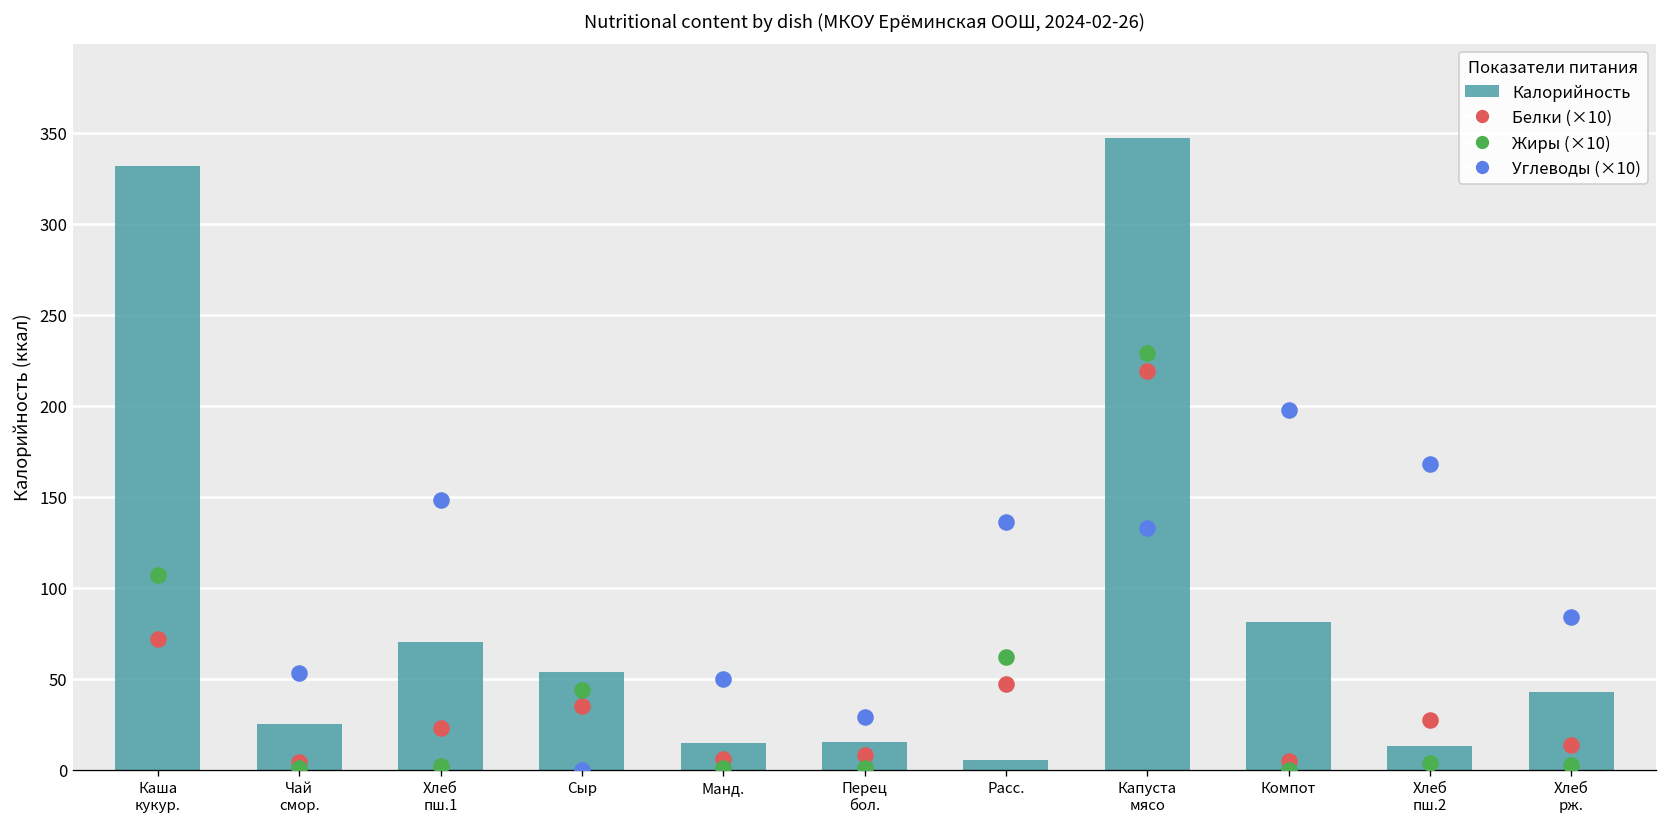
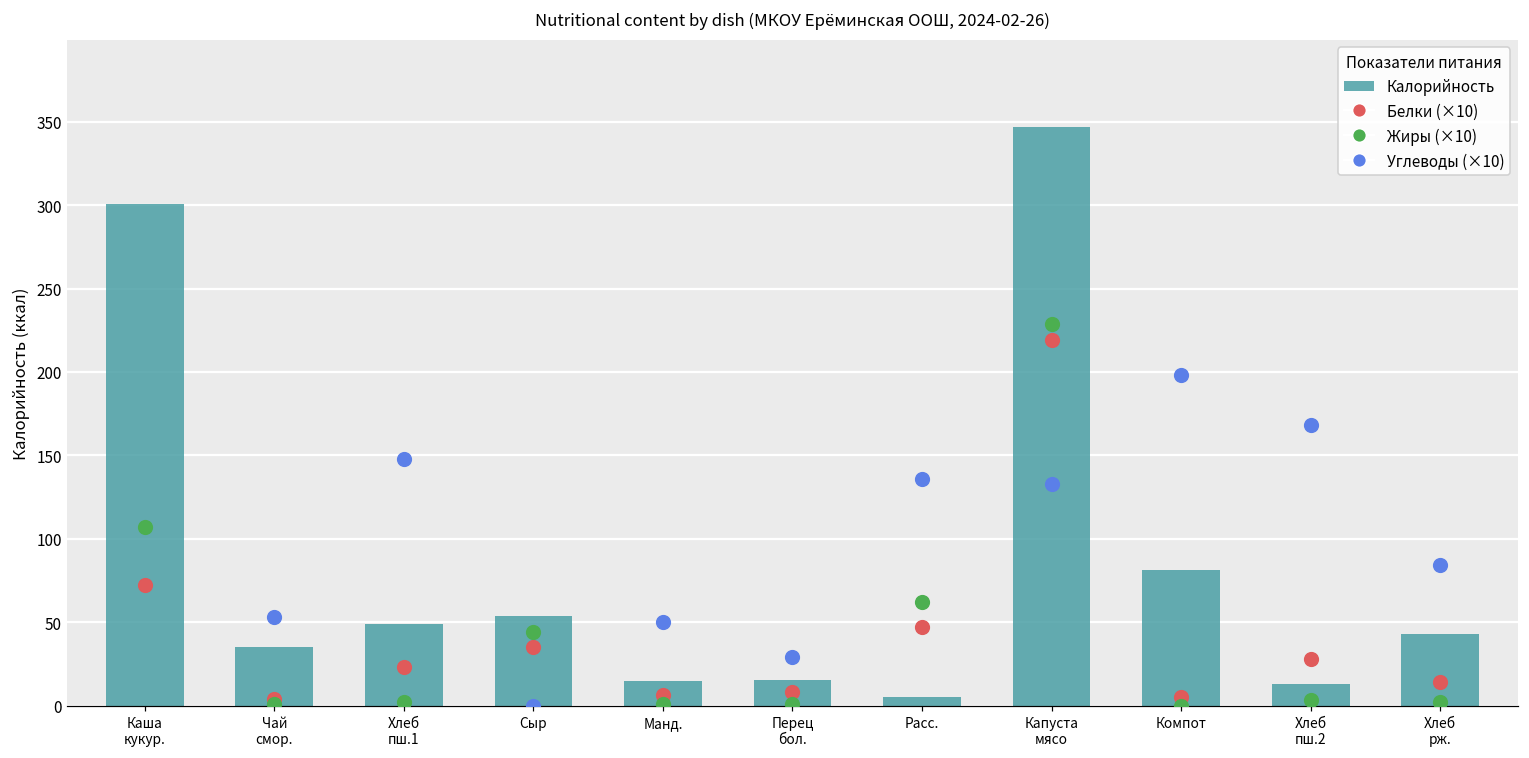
Калорийность, Каша кукур.: 332 -> 301
Калорийность, Чай смор.: 25 -> 35
Калорийность, Хлеб пш.1: 70 -> 49
